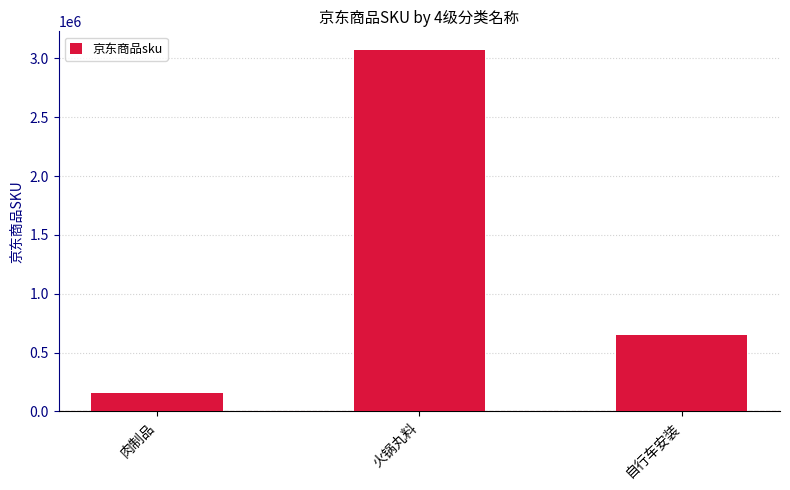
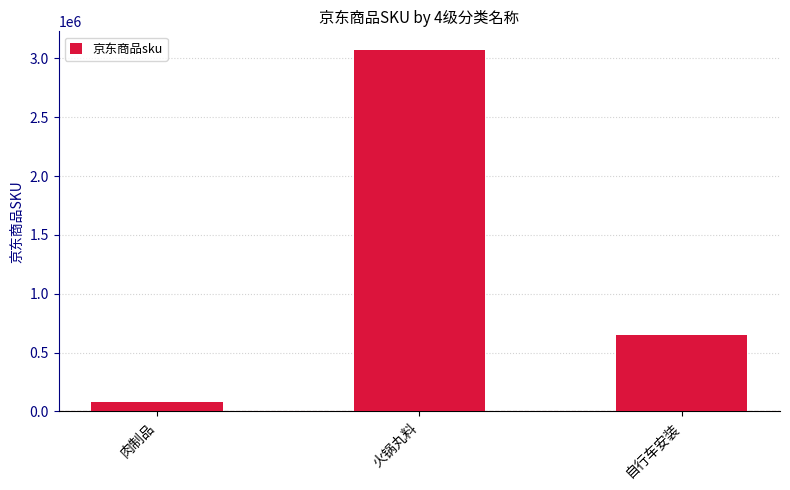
肉制品: 160000 -> 80000
